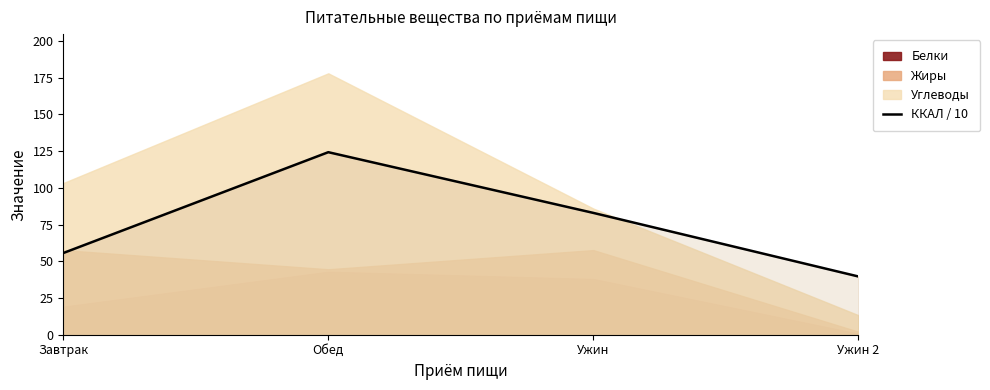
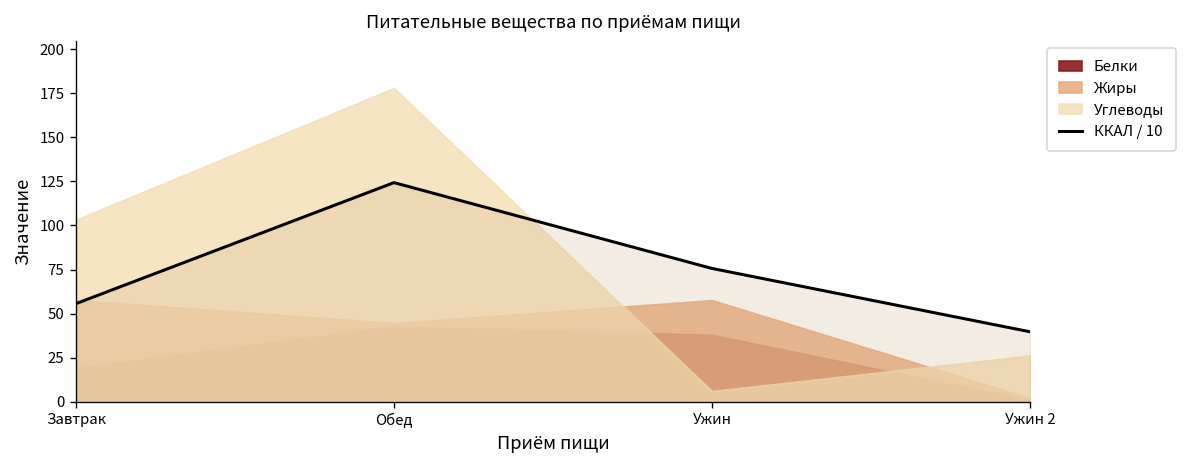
ККАЛ / 10, Ужин: 83 -> 76
Углеводы, Ужин: 86 -> 6
Углеводы, Ужин 2: 13 -> 26
